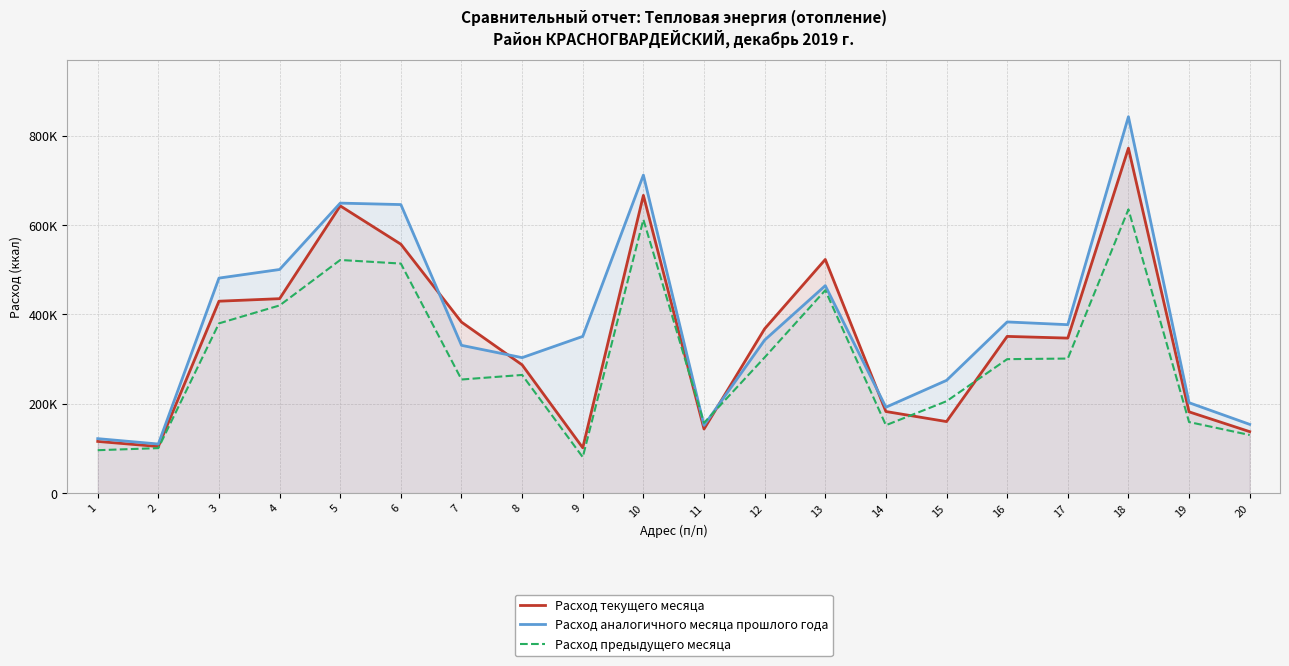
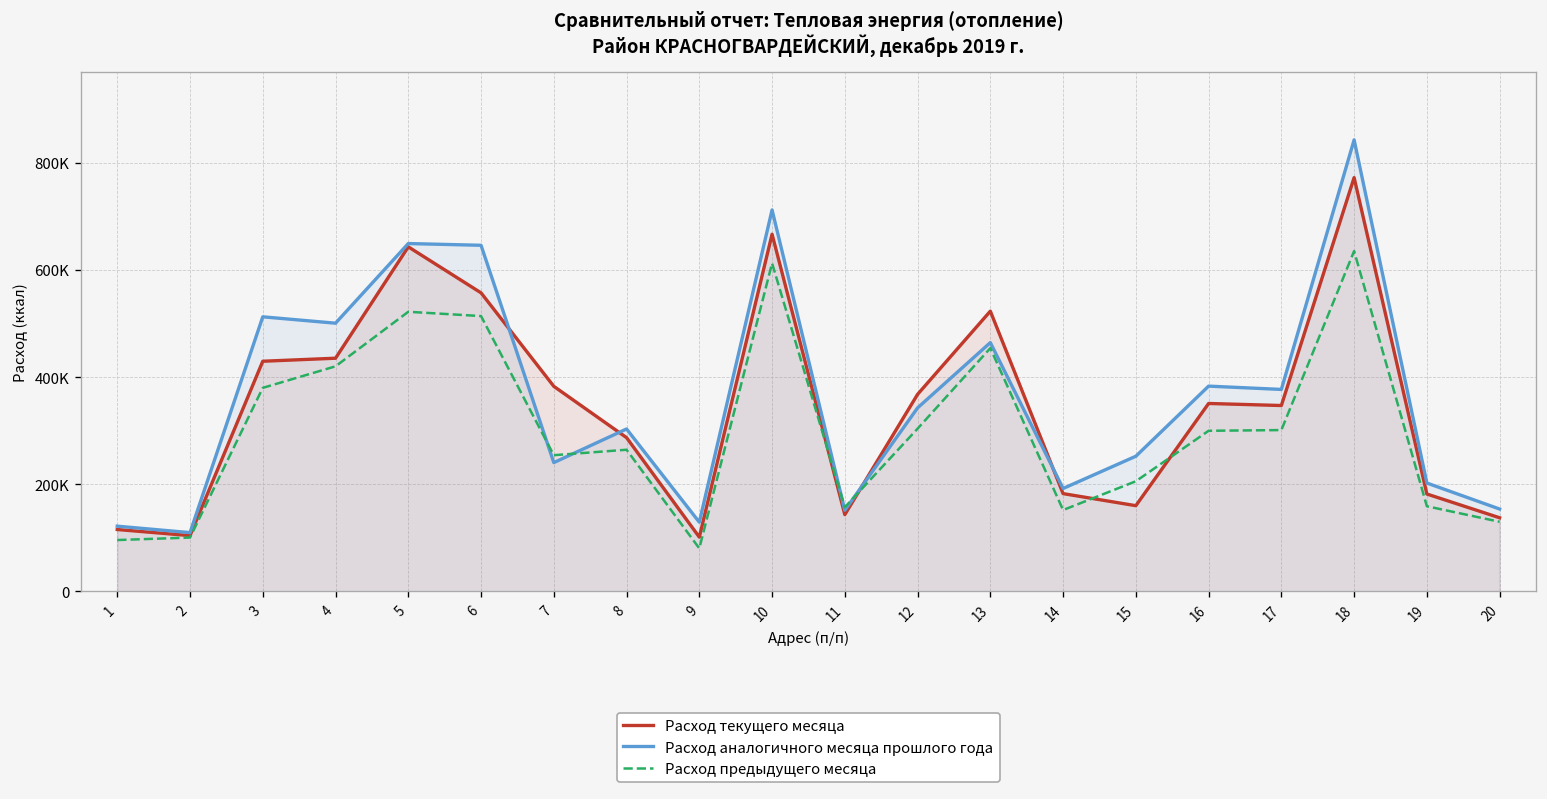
Расход аналогичного месяца прошлого года, 3: 480000 -> 510000
Расход аналогичного месяца прошлого года, 7: 330000 -> 240000
Расход аналогичного месяца прошлого года, 9: 350000 -> 130000
